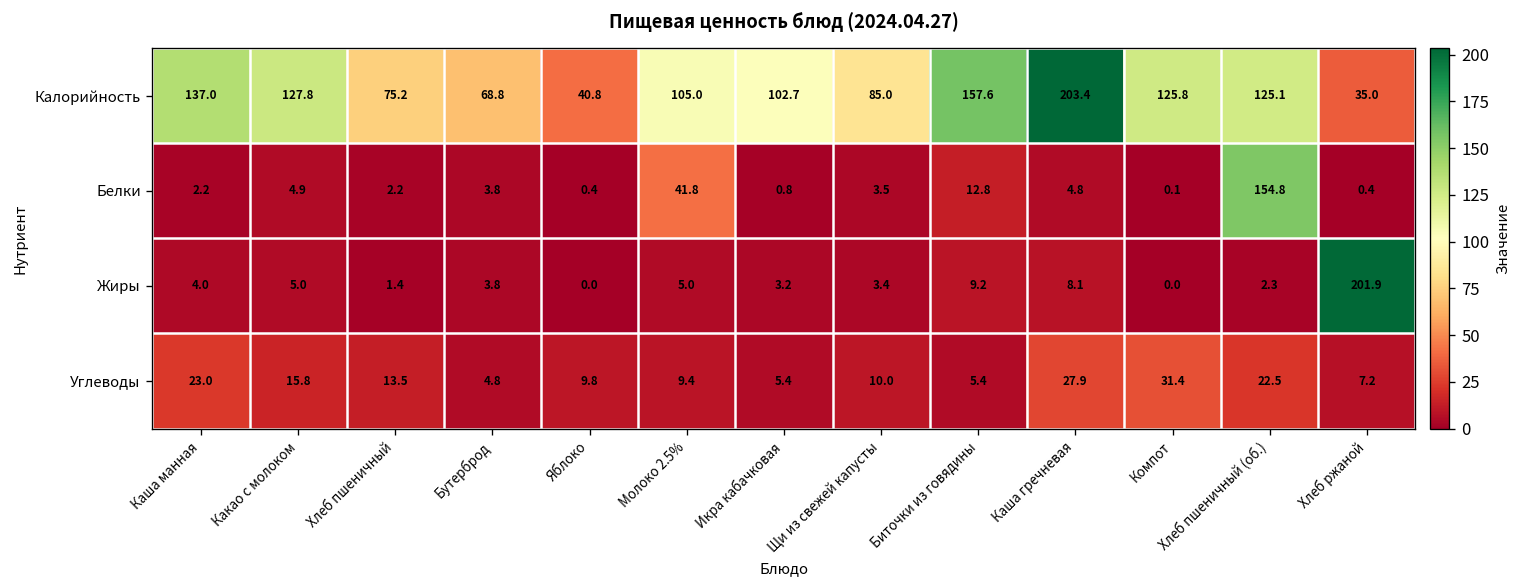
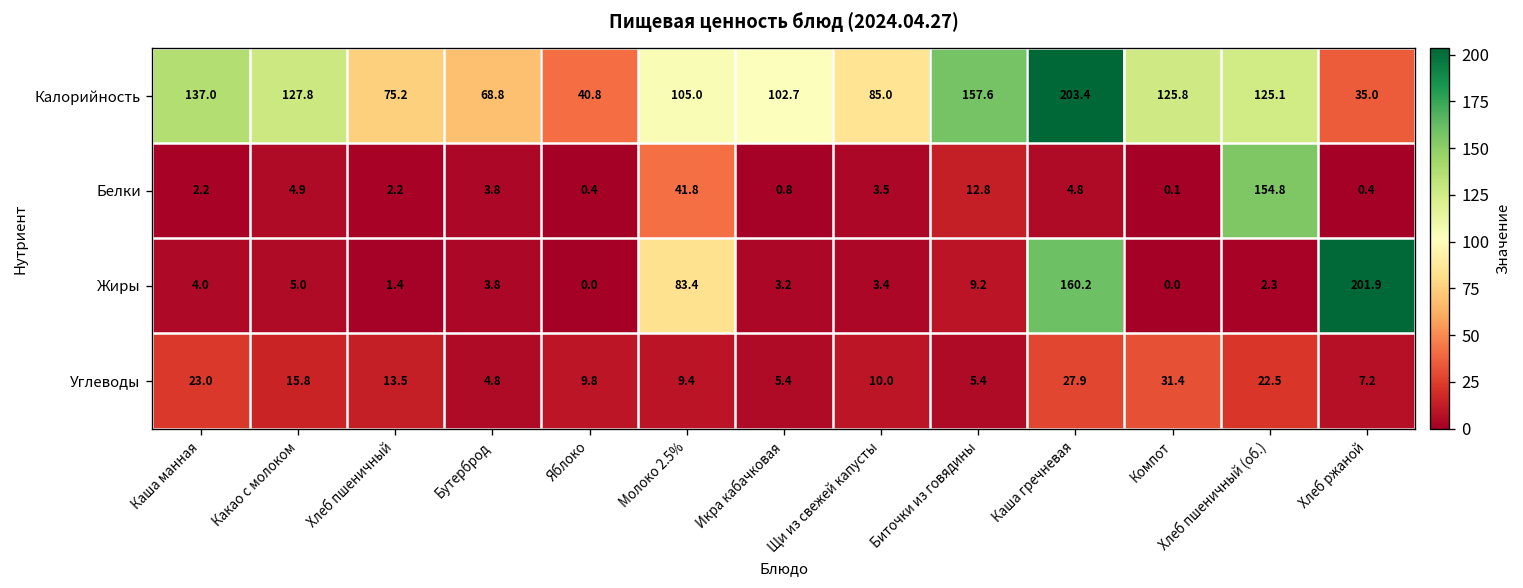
Жиры, Молоко 2.5%: 5.0 -> 83.4
Жиры, Каша гречневая: 8.1 -> 160.2
